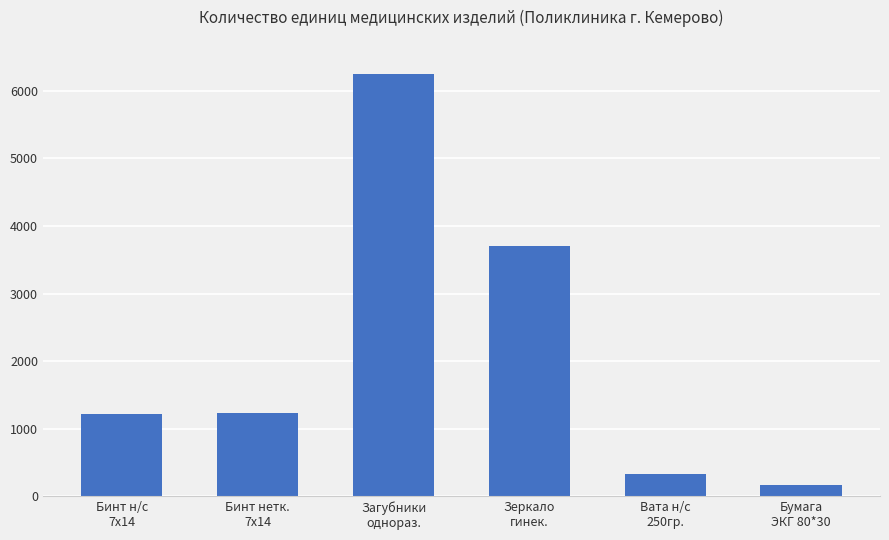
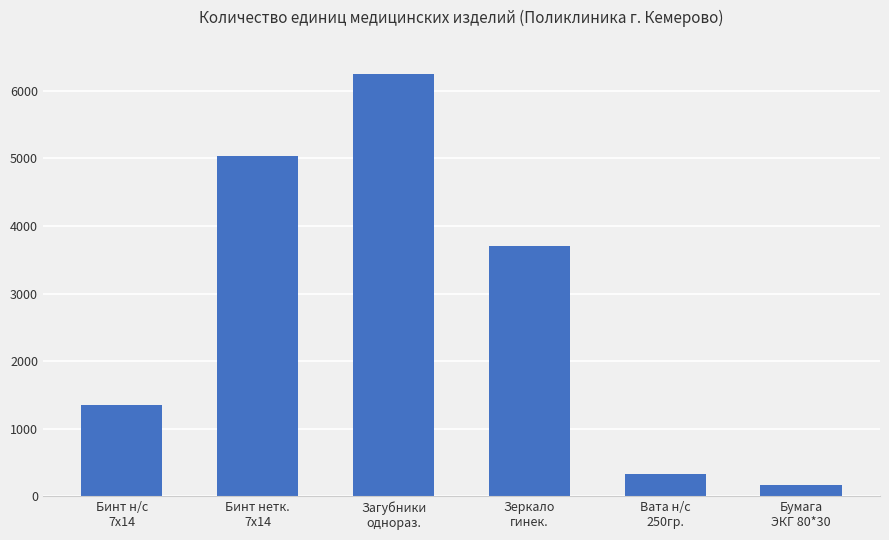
Бинт н/с 7х14: 1200 -> 1400
Бинт нетк. 7х14: 1200 -> 5000
